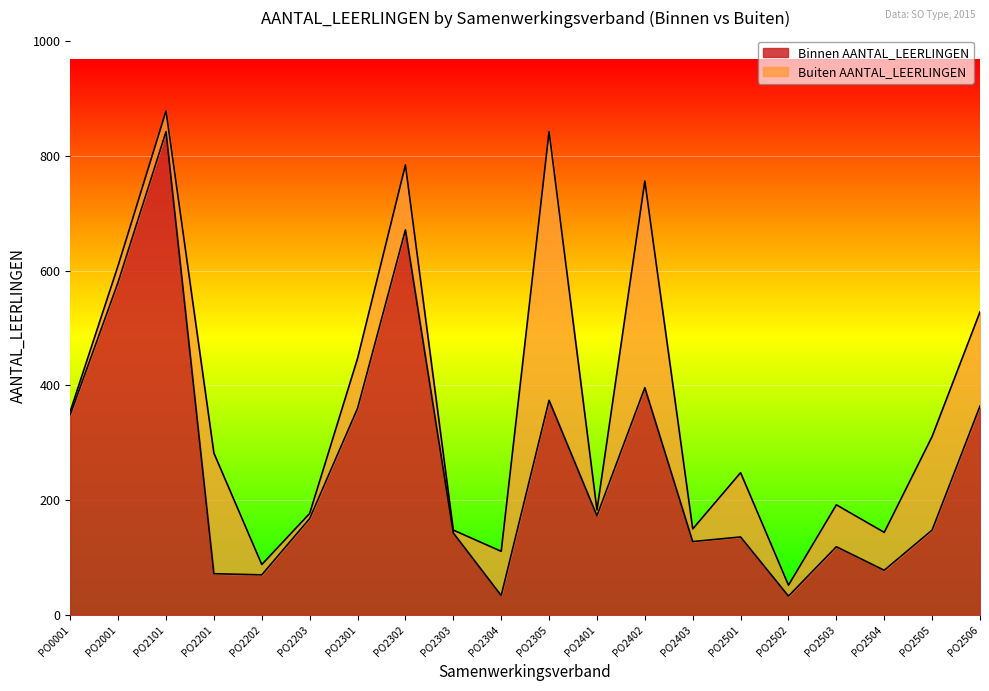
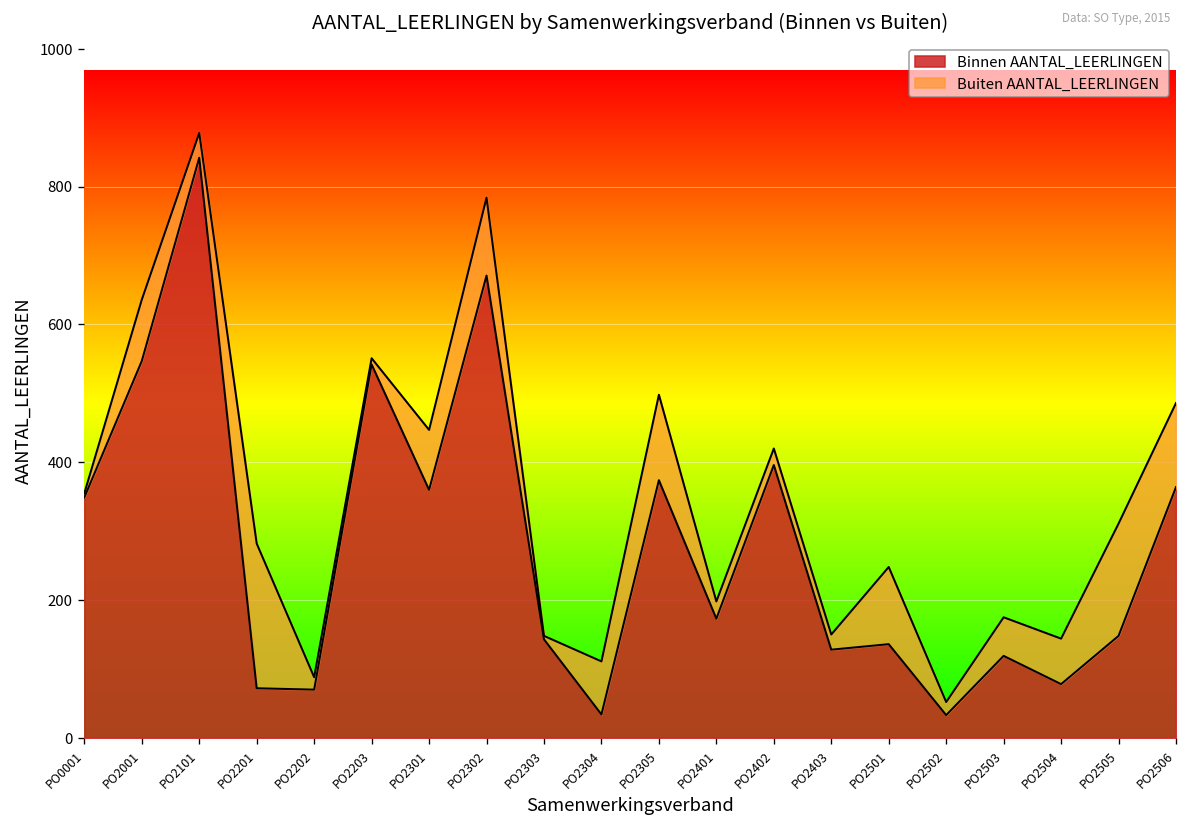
Binnen AANTAL_LEERLINGEN, PO2001: 580 -> 550
Buiten AANTAL_LEERLINGEN, PO2001: 30 -> 90
Binnen AANTAL_LEERLINGEN, PO2203: 170 -> 540
Buiten AANTAL_LEERLINGEN, PO2305: 470 -> 120
Buiten AANTAL_LEERLINGEN, PO2401: 10 -> 30
Buiten AANTAL_LEERLINGEN, PO2402: 360 -> 20
Buiten AANTAL_LEERLINGEN, PO2503: 70 -> 60
Buiten AANTAL_LEERLINGEN, PO2506: 160 -> 120
